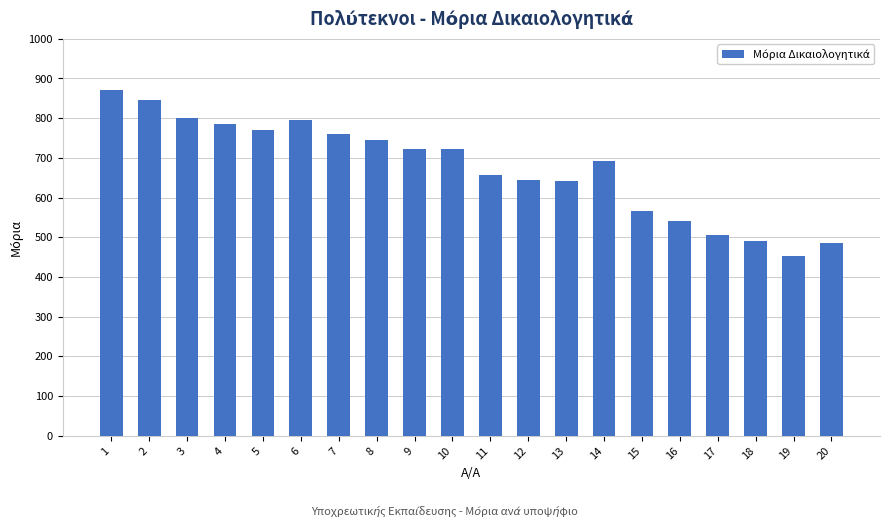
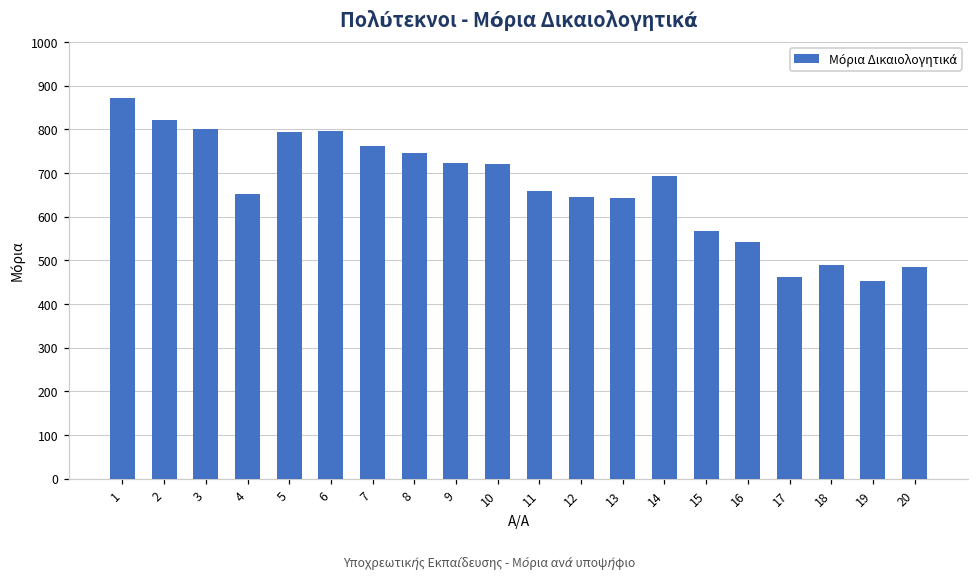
2: 850 -> 820
4: 790 -> 650
5: 770 -> 790
17: 510 -> 460
